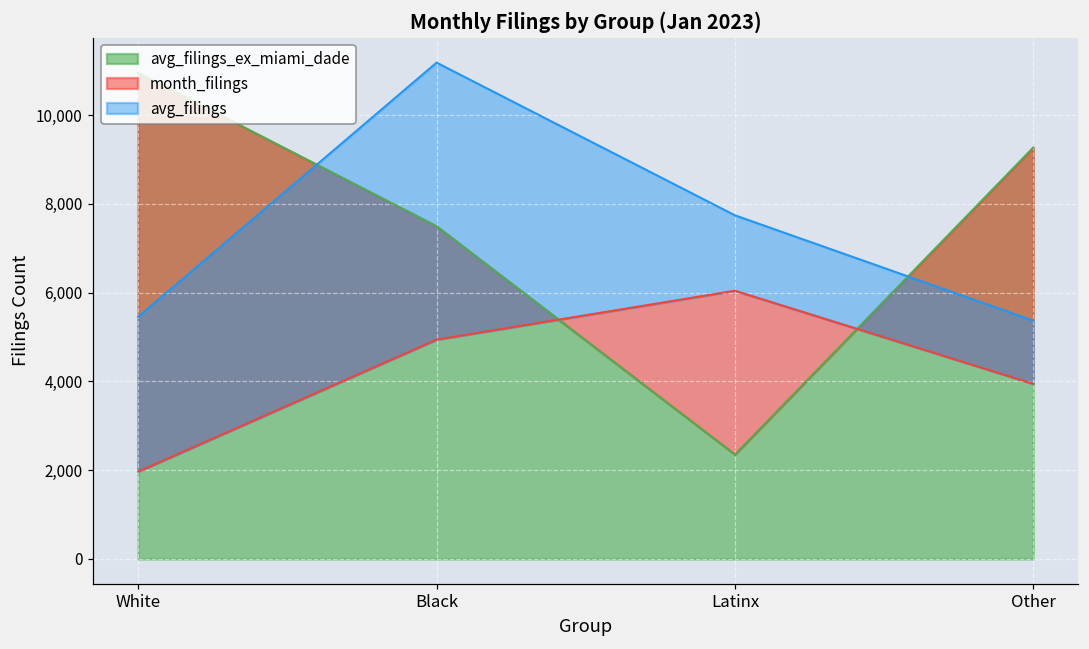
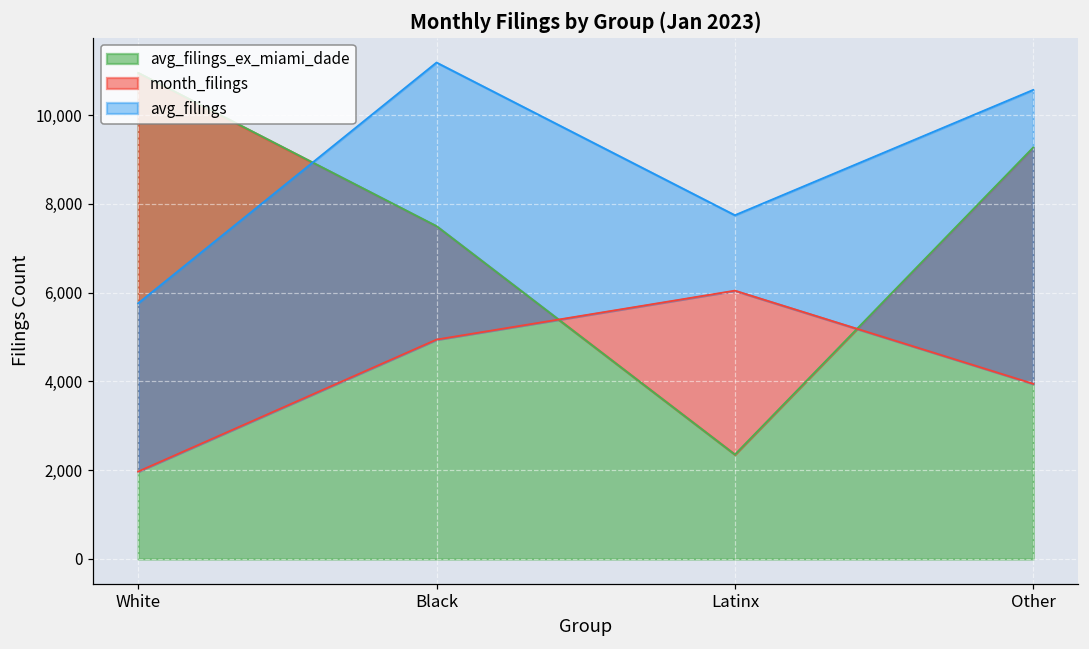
avg_filings, White: 5,500 -> 5,800
avg_filings, Other: 5,400 -> 10,600
